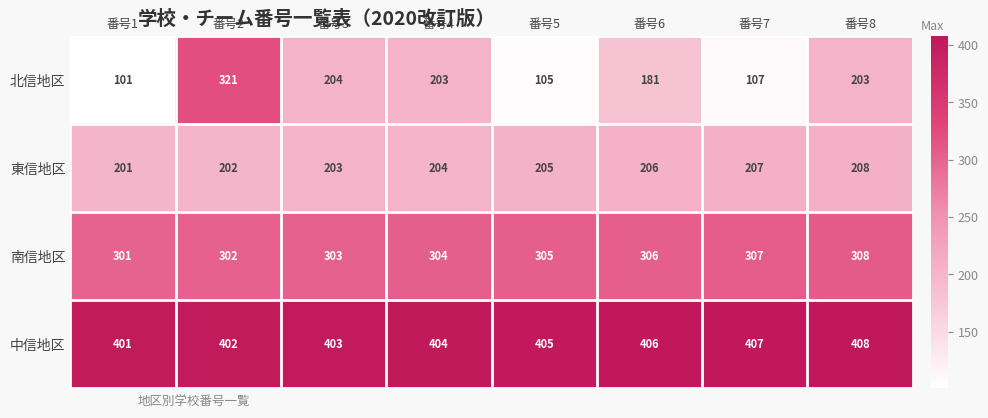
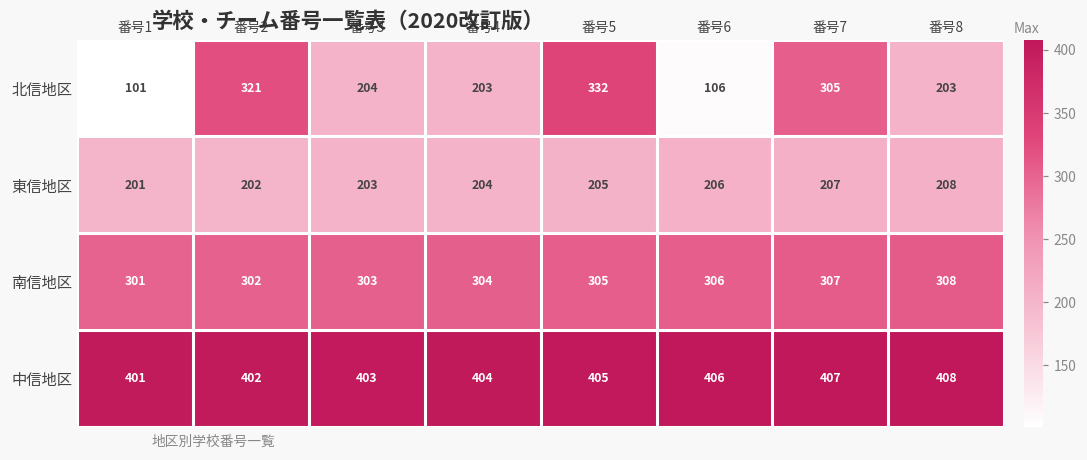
北信地区, 番号5: 105 -> 332
北信地区, 番号6: 181 -> 106
北信地区, 番号7: 107 -> 305
